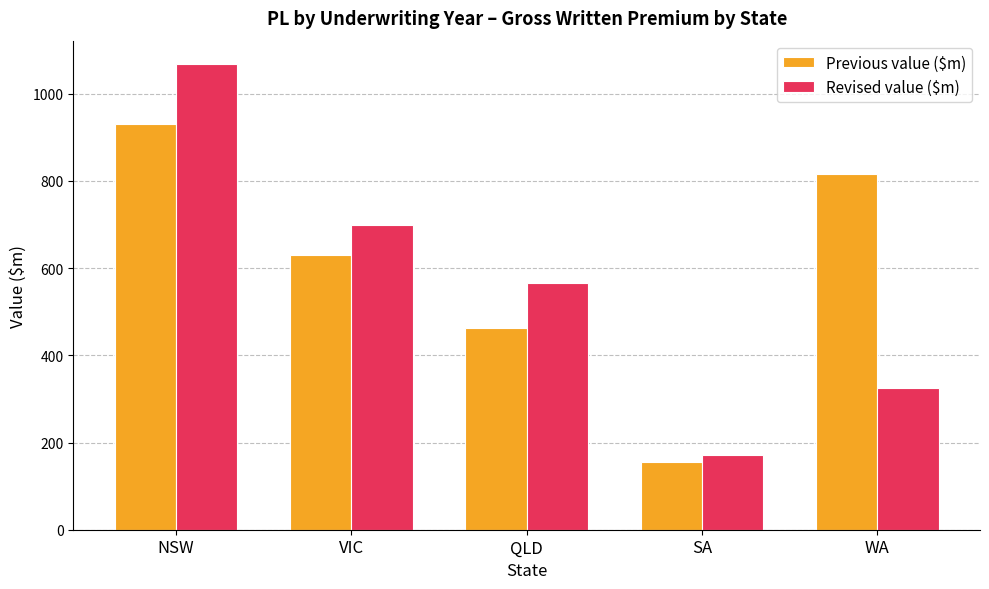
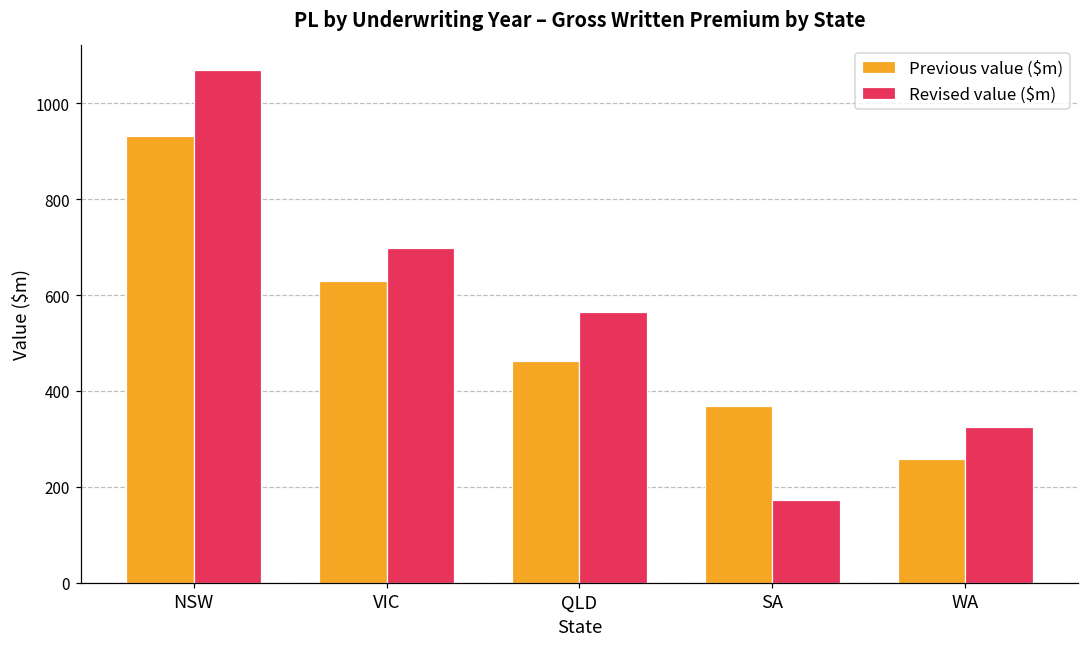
Previous value ($m), SA: 160 -> 370
Previous value ($m), WA: 820 -> 260
